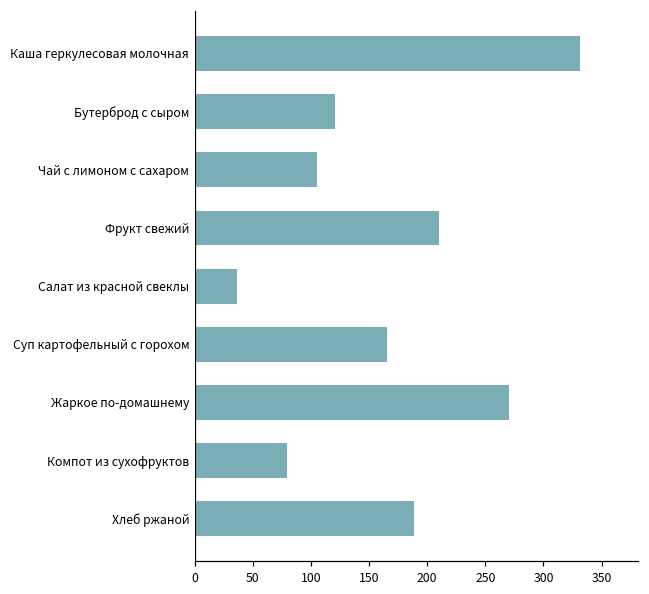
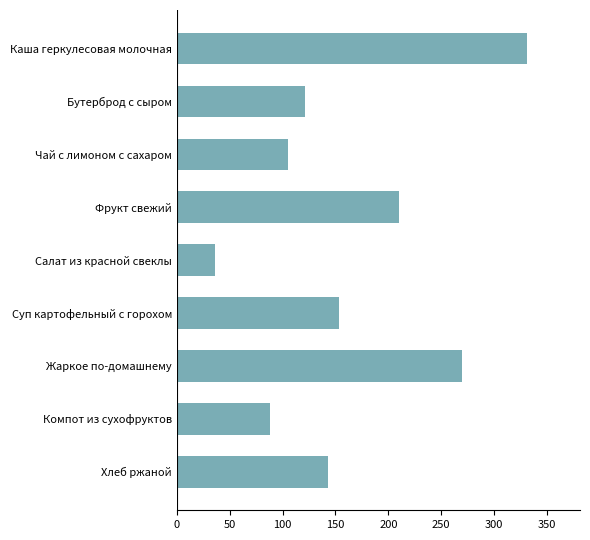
Суп картофельный с горохом: 166 -> 153
Компот из сухофруктов: 80 -> 88
Хлеб ржаной: 189 -> 143
